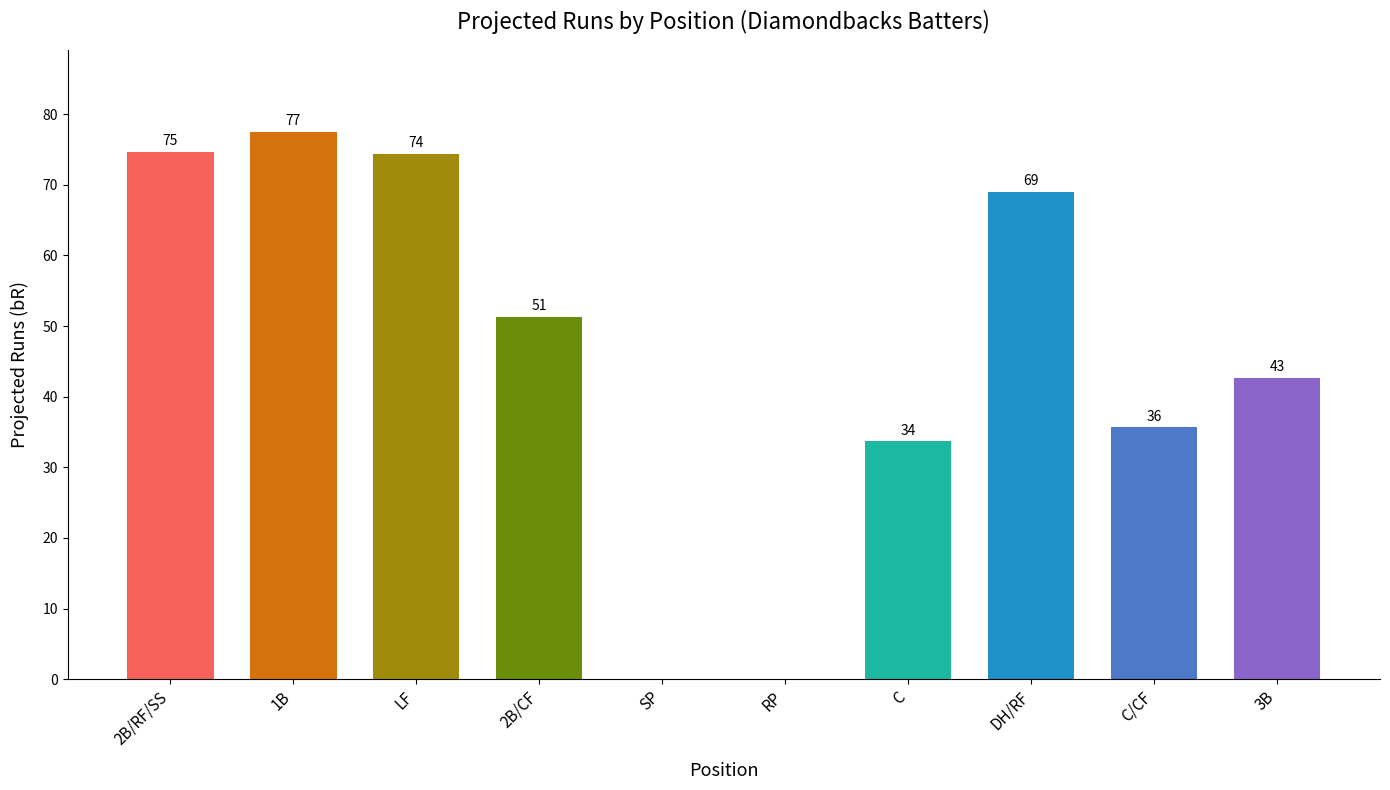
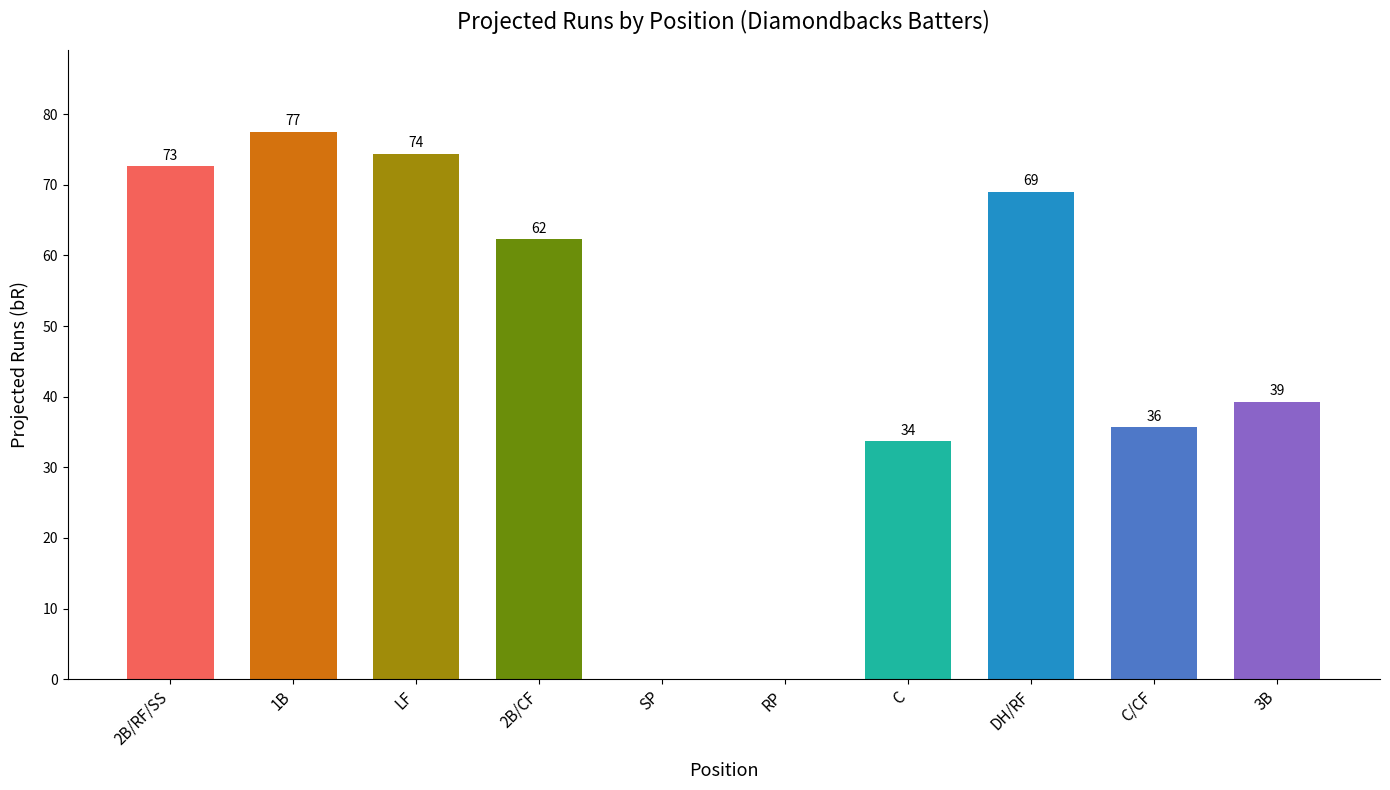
2B/RF/SS: 75 -> 73
2B/CF: 51 -> 62
3B: 43 -> 39
